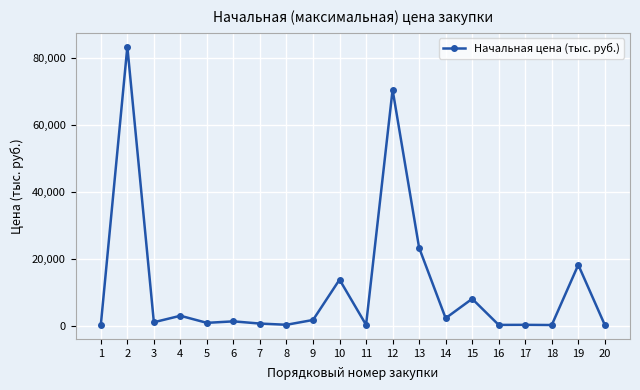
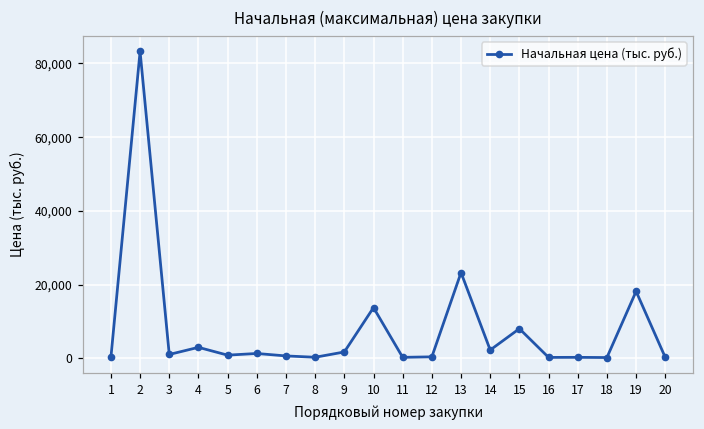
12: 70,000 -> 0
